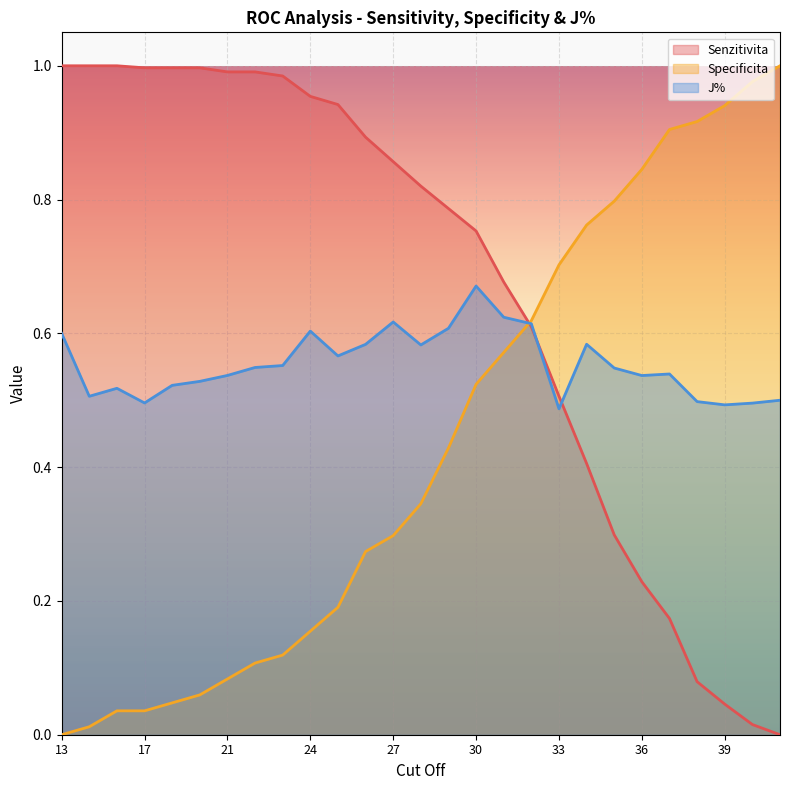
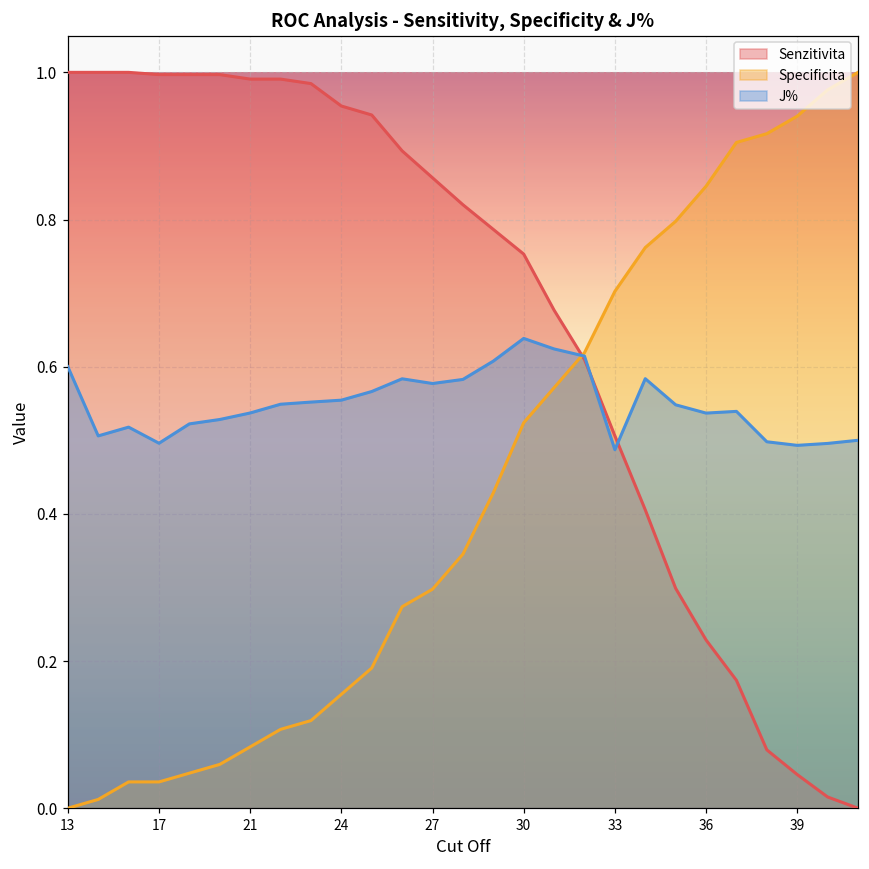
J%, 24: 0.60 -> 0.55
J%, 27: 0.62 -> 0.58
J%, 30: 0.67 -> 0.64
